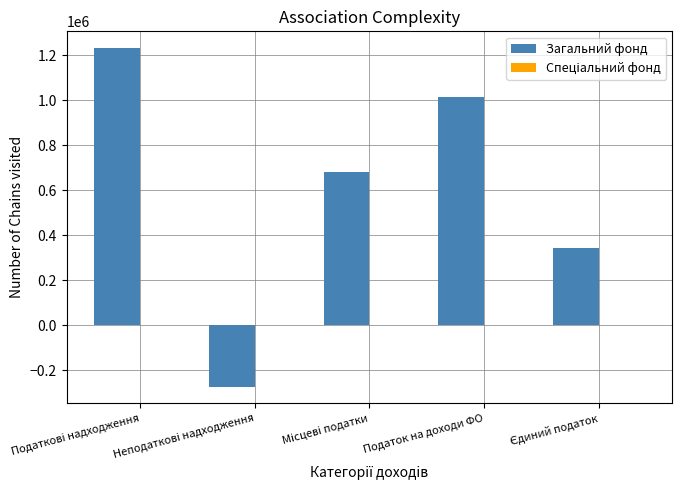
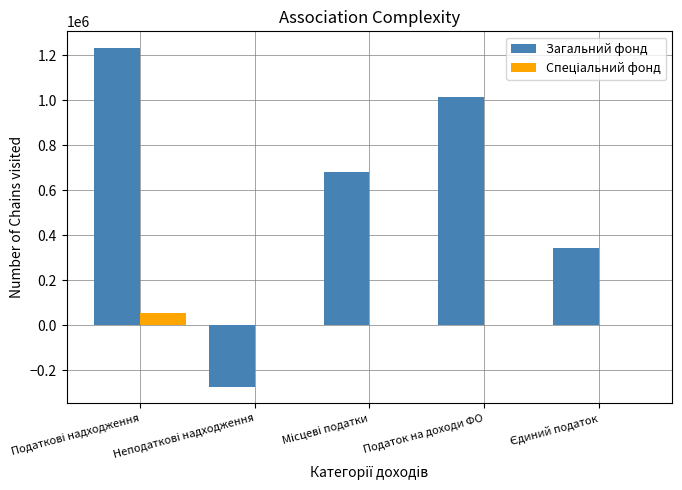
Спеціальний фонд, Податкові надходження: 0 -> 50000
